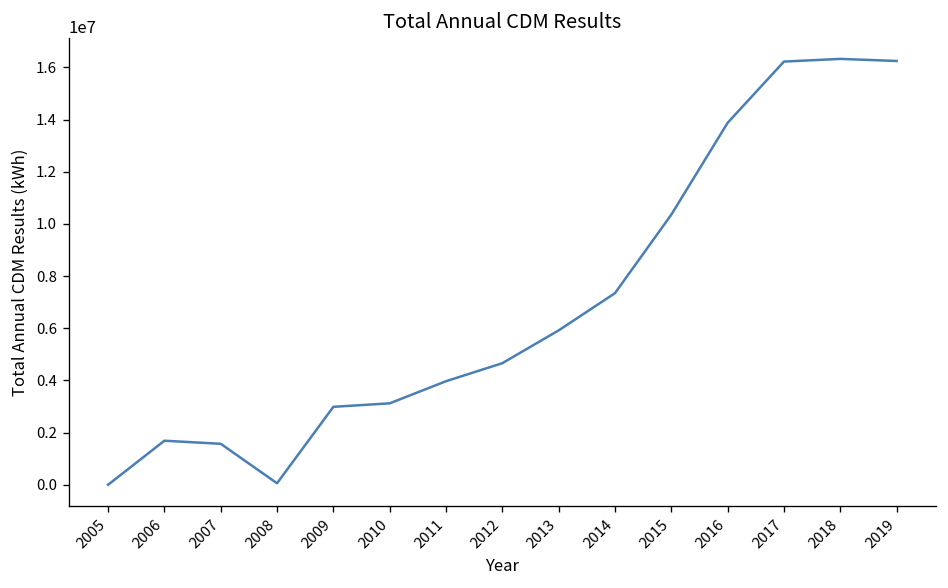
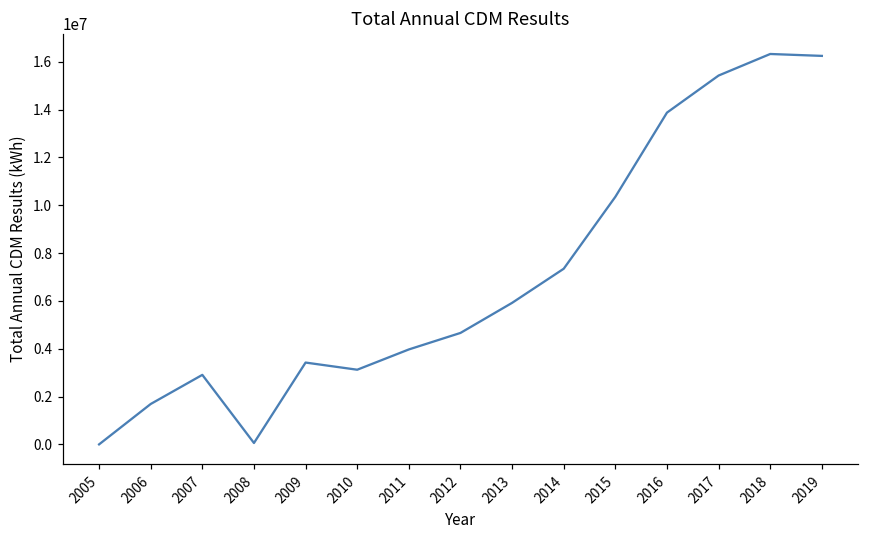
2007: 1600000 -> 2900000
2009: 3000000 -> 3400000
2017: 16200000 -> 15400000
